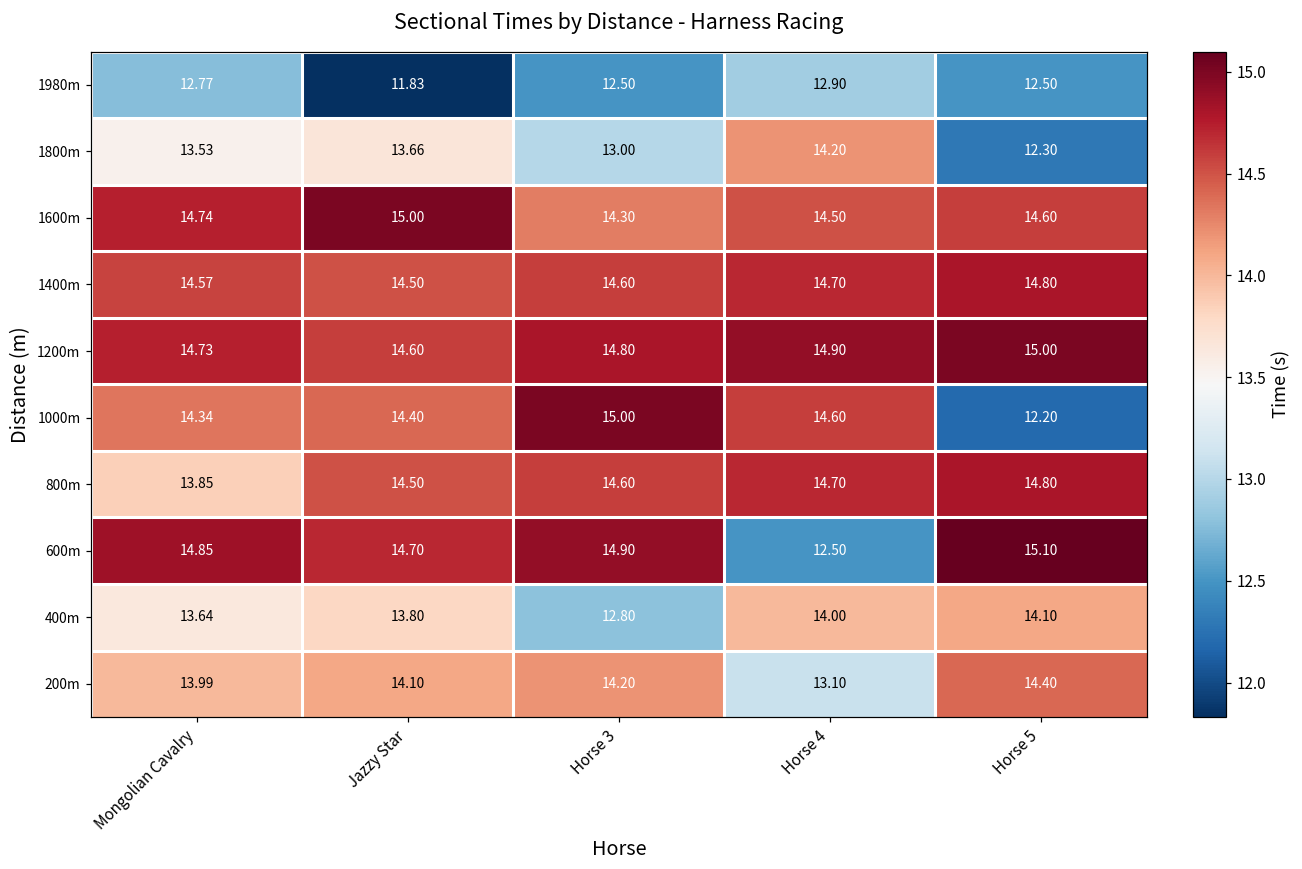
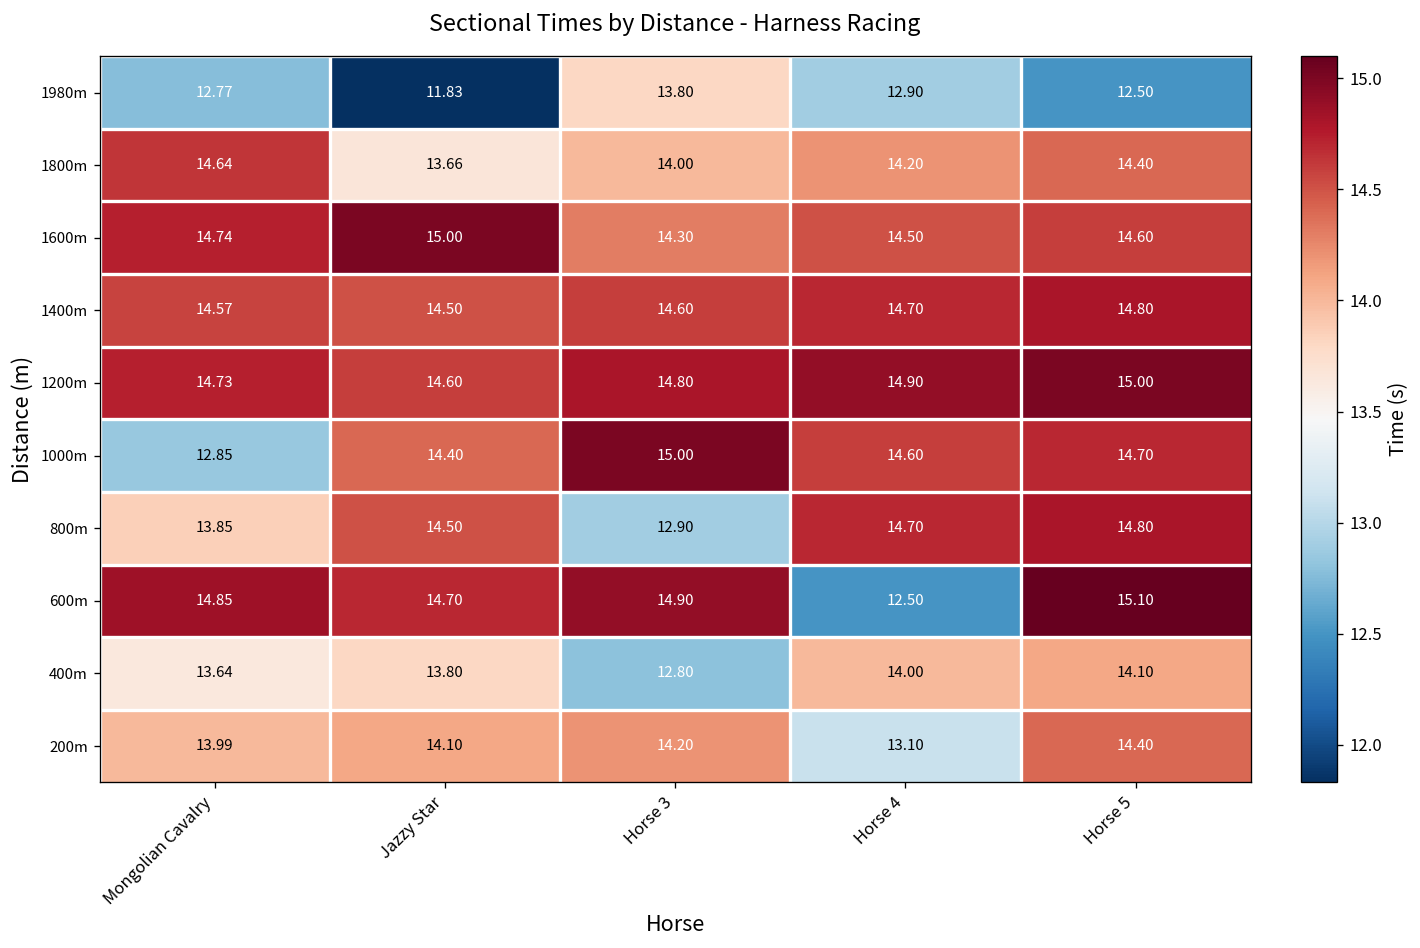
1980m, Horse 3: 12.50 -> 13.80
1800m, Mongolian Cavalry: 13.53 -> 14.64
1800m, Horse 3: 13.00 -> 14.00
1800m, Horse 5: 12.30 -> 14.40
1000m, Mongolian Cavalry: 14.34 -> 12.85
1000m, Horse 5: 12.20 -> 14.70
800m, Horse 3: 14.60 -> 12.90
